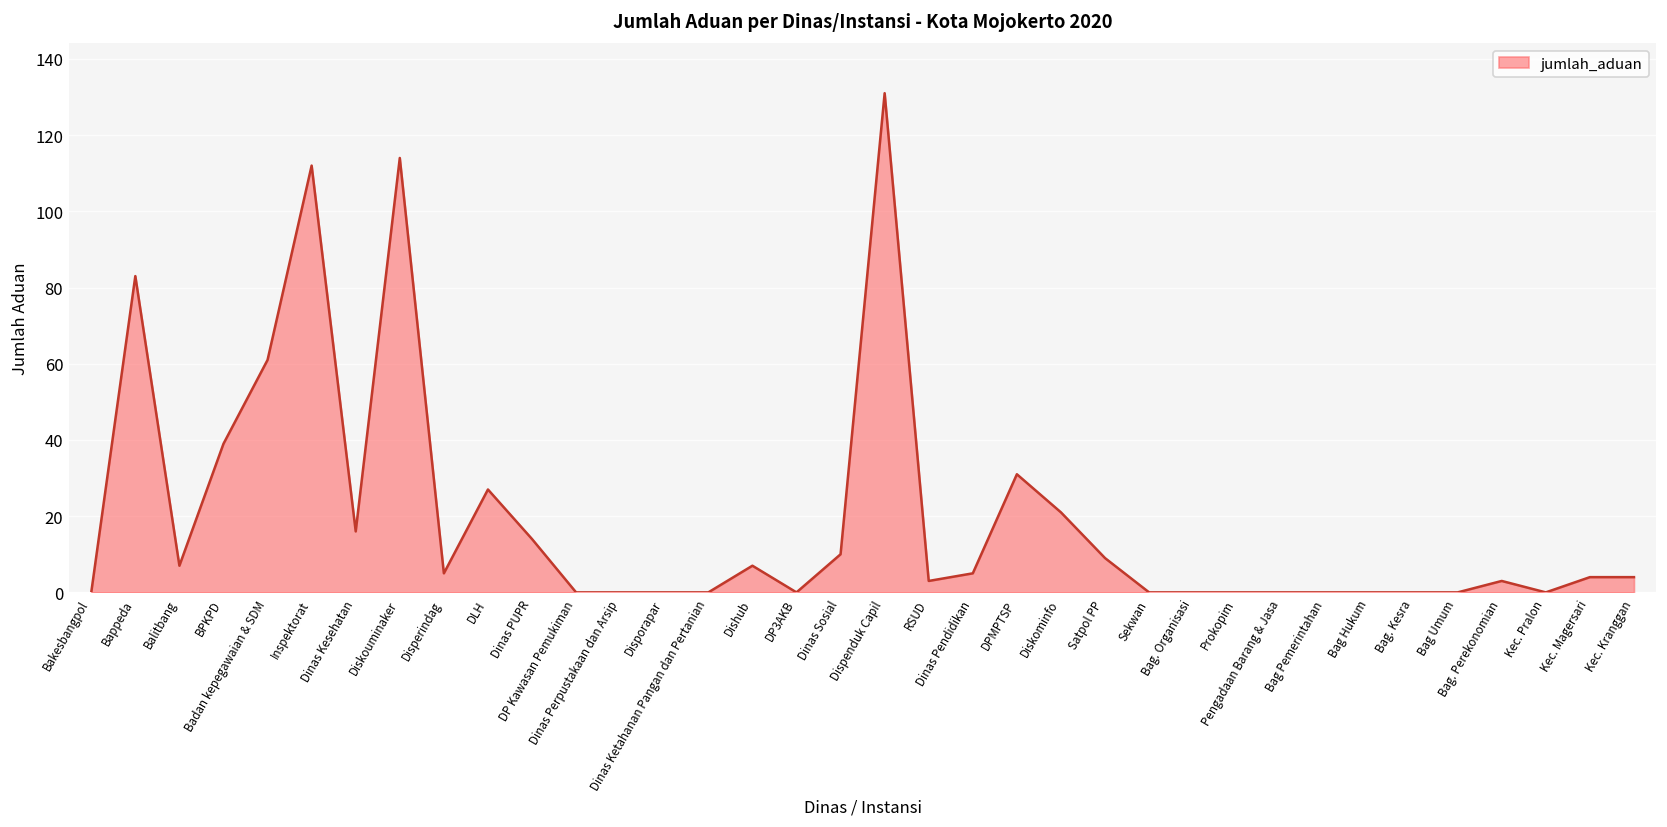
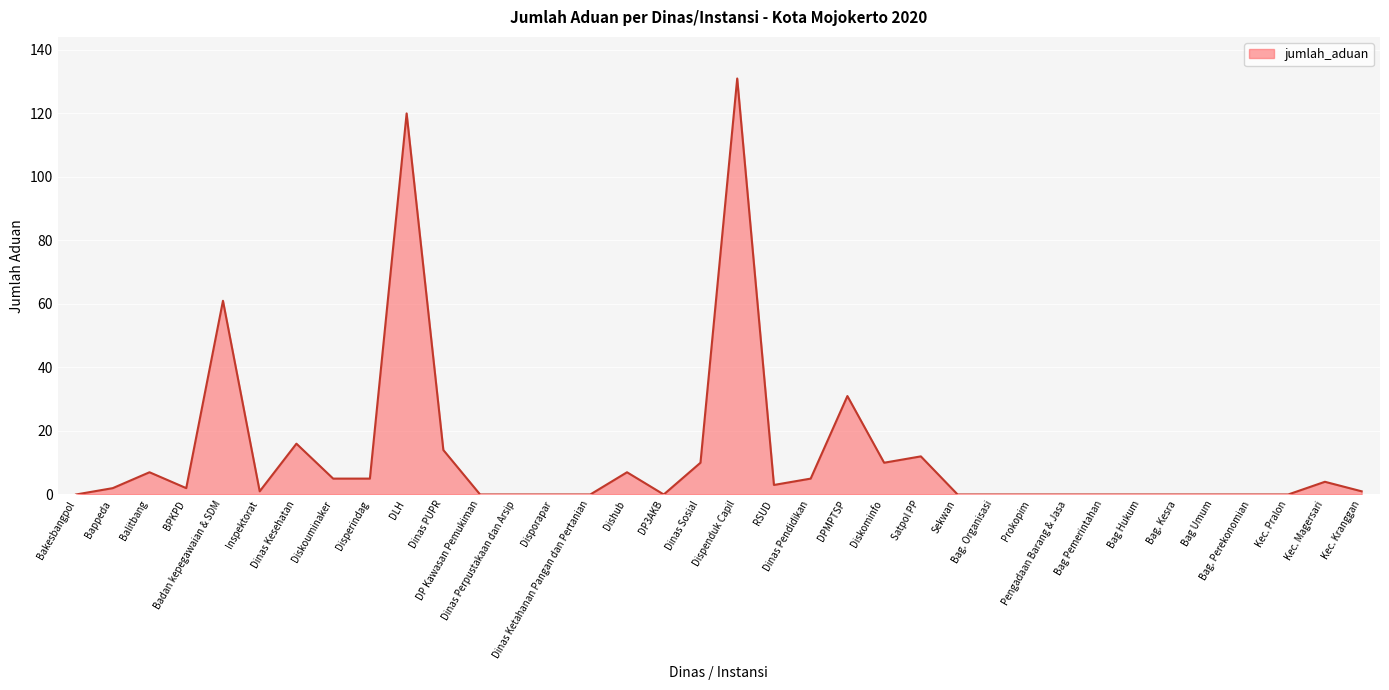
Bappeda: 83 -> 2
BPKPD: 39 -> 2
Inspektorat: 112 -> 1
Diskouminaker: 114 -> 5
DLH: 27 -> 120
Diskominfo: 21 -> 10
Satpol PP: 9 -> 12
Bag. Perekonomian: 3 -> 0
Kec. Kranggan: 4 -> 1
